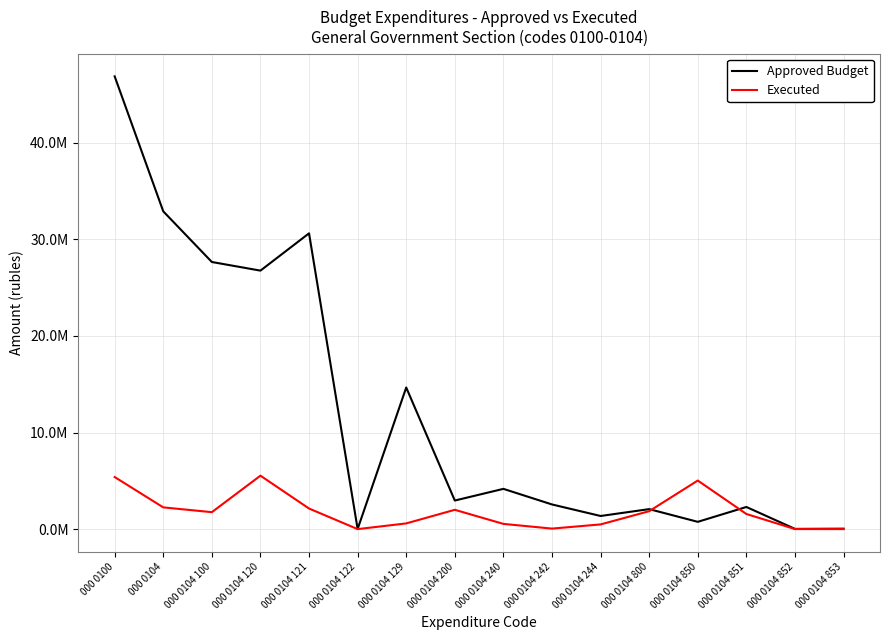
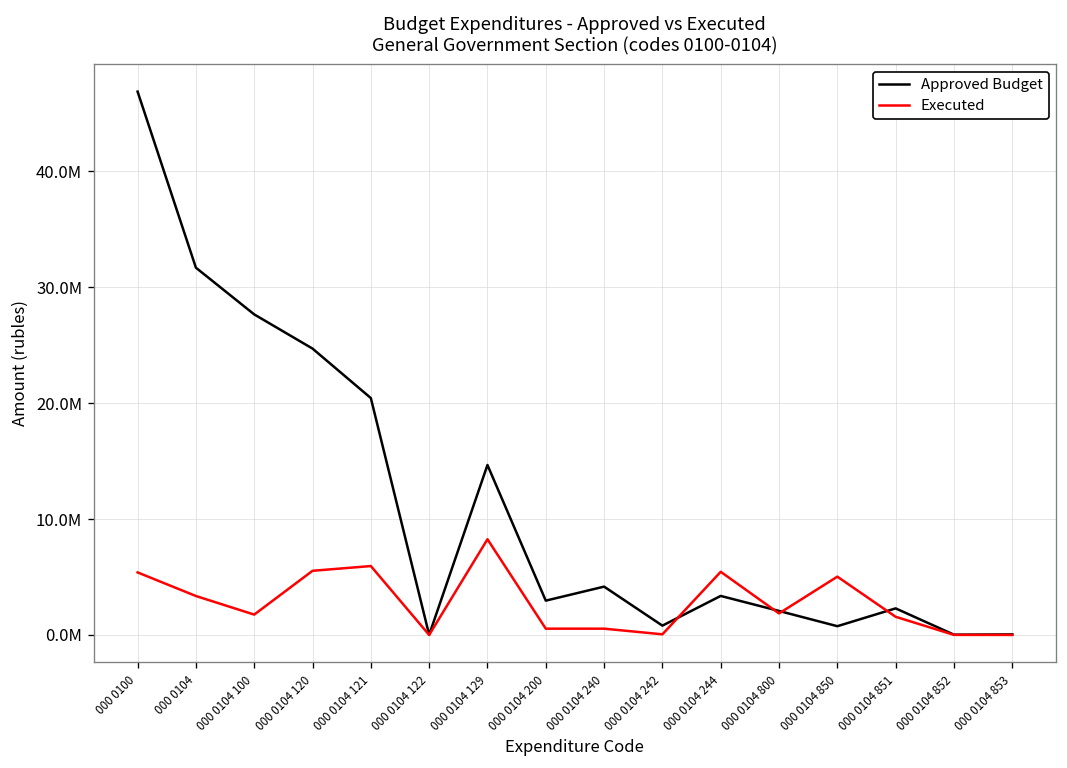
Approved Budget, 000 0104: 33000000 -> 32000000
Executed, 000 0104: 2000000 -> 3000000
Approved Budget, 000 0104 120: 27000000 -> 25000000
Approved Budget, 000 0104 121: 31000000 -> 20000000
Executed, 000 0104 121: 2000000 -> 6000000
Executed, 000 0104 129: 1000000 -> 8000000
Executed, 000 0104 200: 2000000 -> 1000000
Approved Budget, 000 0104 242: 3000000 -> 1000000
Approved Budget, 000 0104 244: 1000000 -> 3000000
Executed, 000 0104 244: 0 -> 5000000
